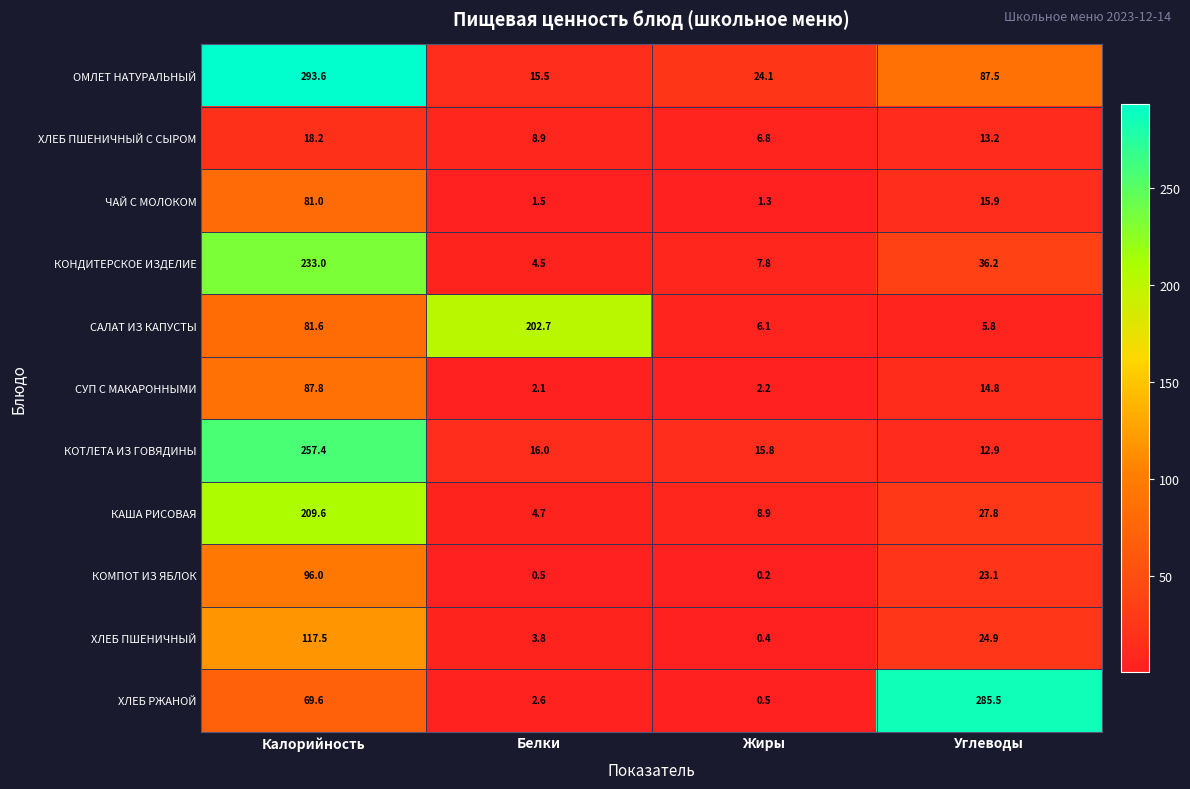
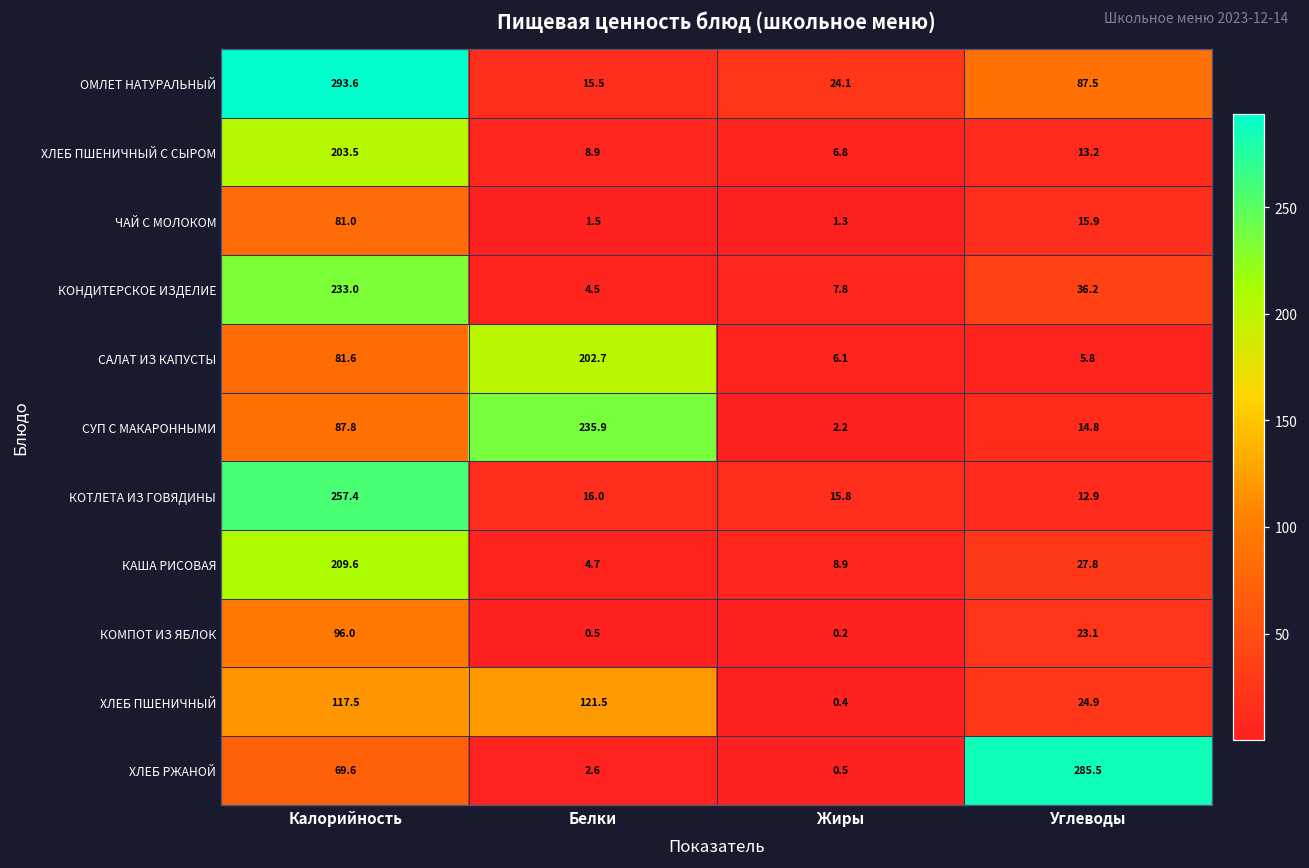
ХЛЕБ ПШЕНИЧНЫЙ С СЫРОМ, Калорийность: 18.2 -> 203.5
СУП С МАКАРОННЫМИ, Белки: 2.1 -> 235.9
ХЛЕБ ПШЕНИЧНЫЙ, Белки: 3.8 -> 121.5
